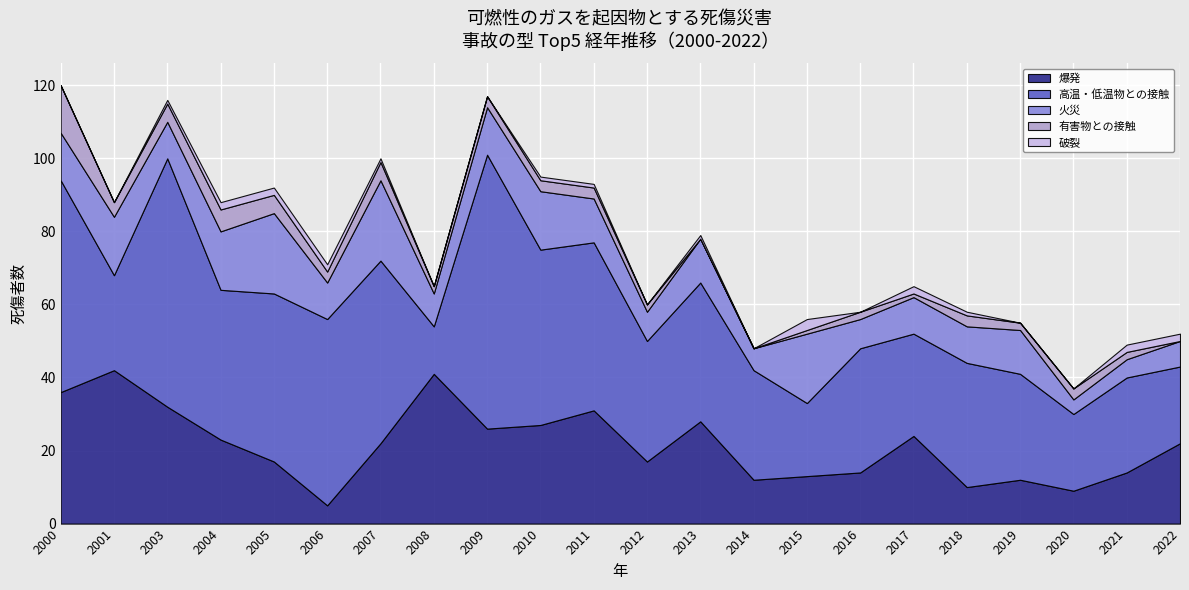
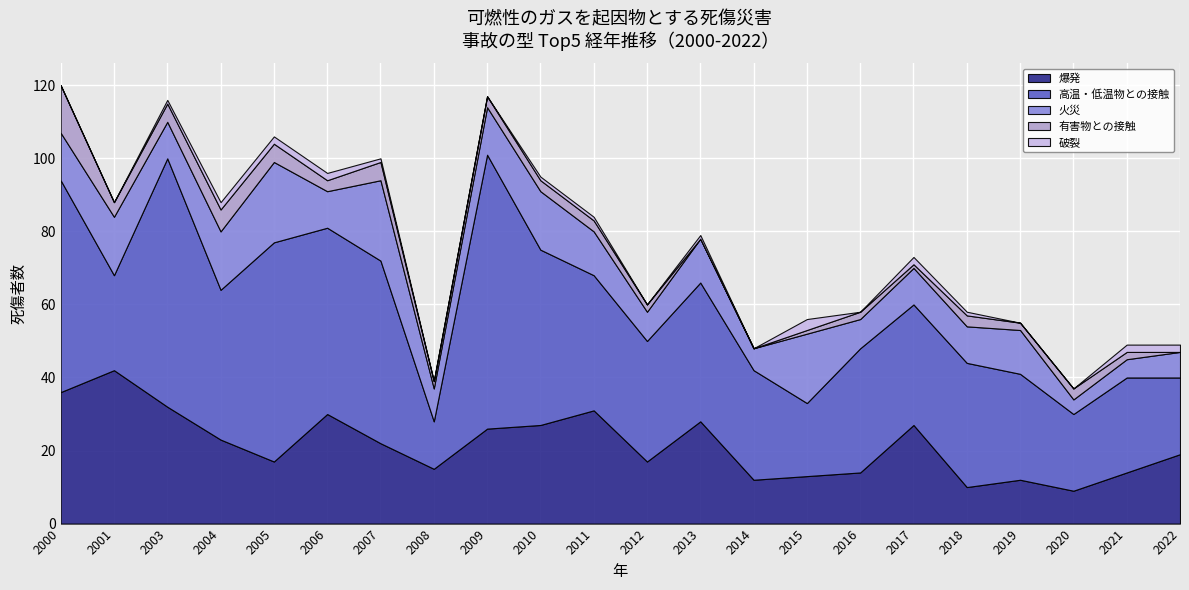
高温・低温物との接触, 2005: 46 -> 60
爆発, 2006: 5 -> 30
爆発, 2008: 41 -> 15
高温・低温物との接触, 2011: 46 -> 37
爆発, 2017: 24 -> 27
高温・低温物との接触, 2017: 28 -> 33
爆発, 2022: 22 -> 19
